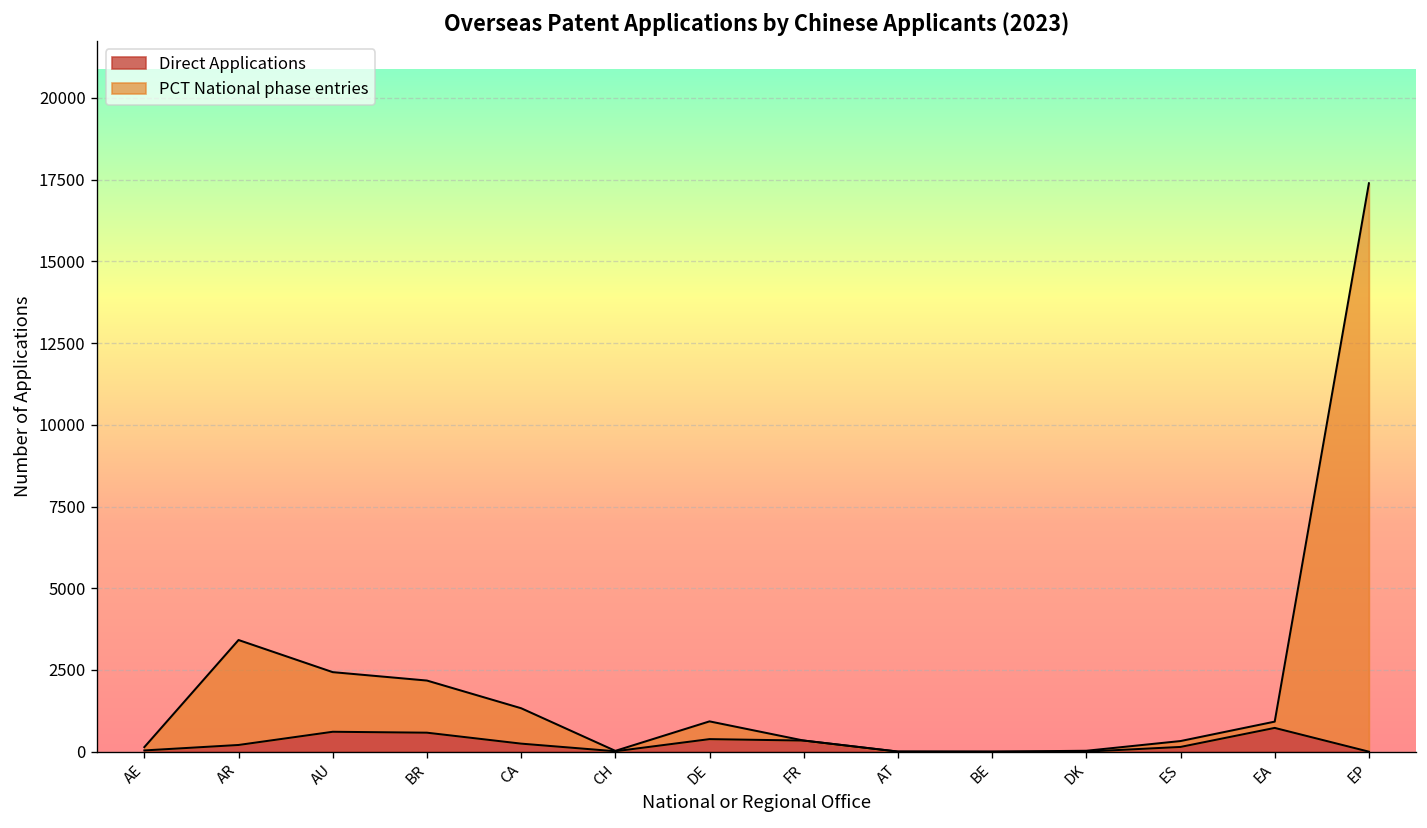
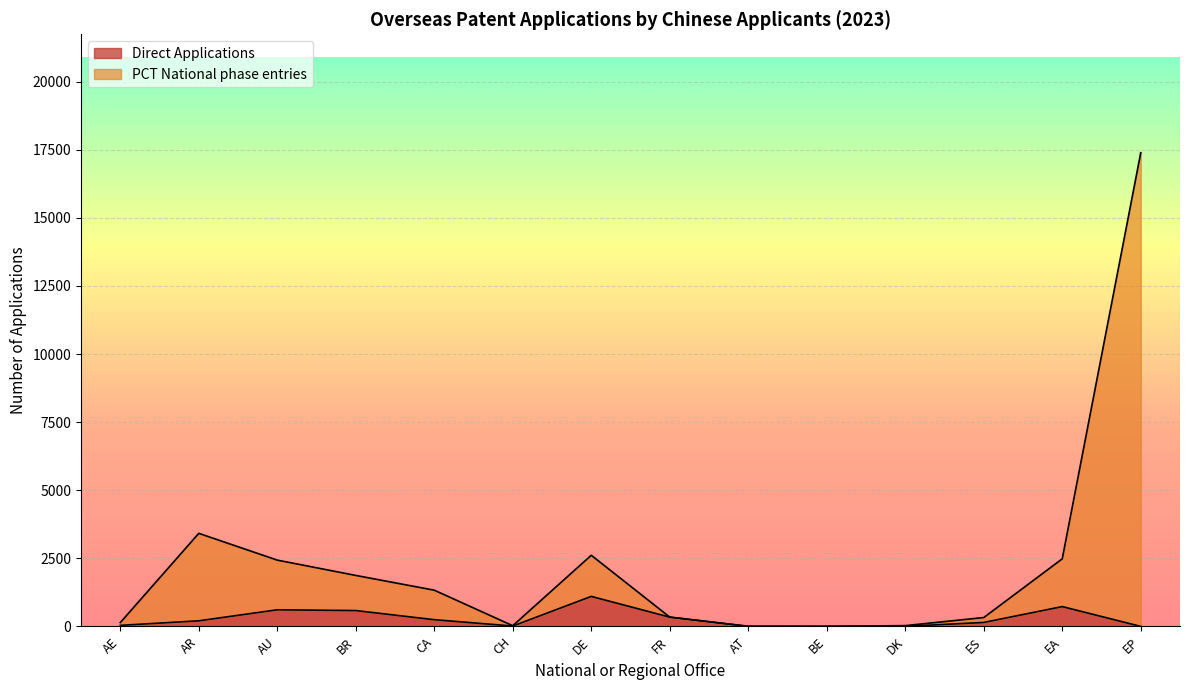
PCT National phase entries, BR: 1600 -> 1300
Direct Applications, DE: 400 -> 1100
PCT National phase entries, DE: 500 -> 1500
PCT National phase entries, EA: 200 -> 1800
